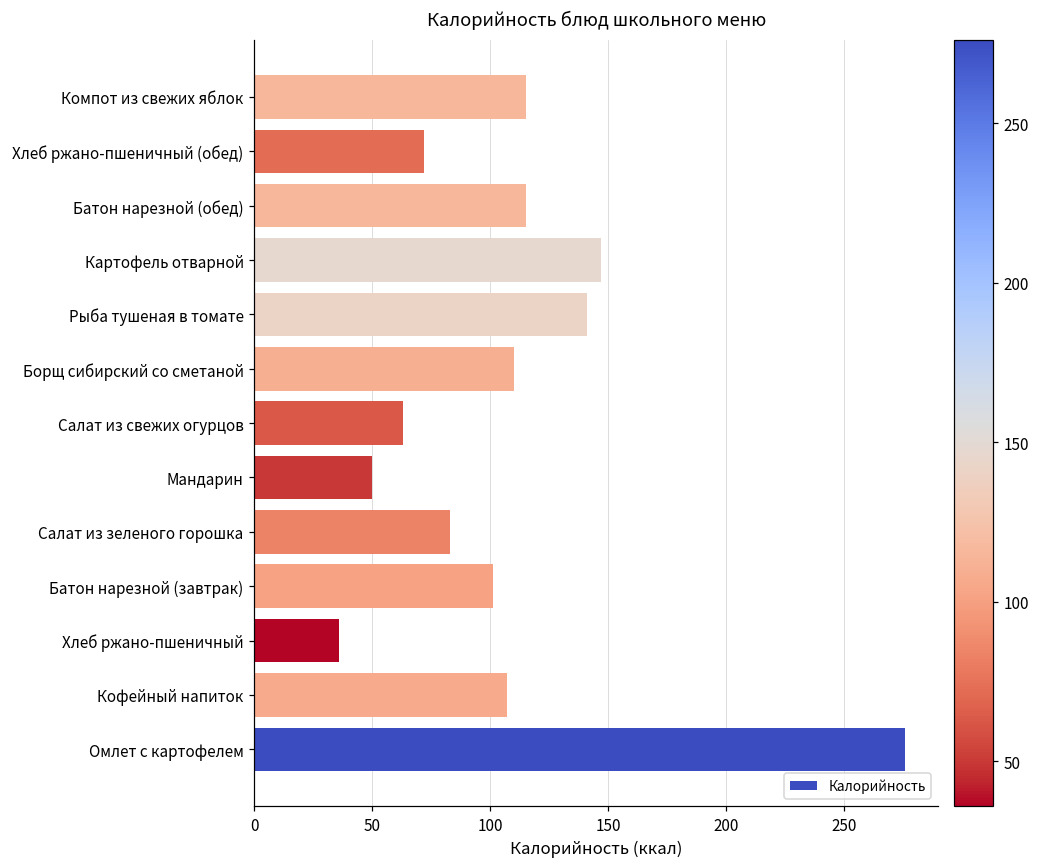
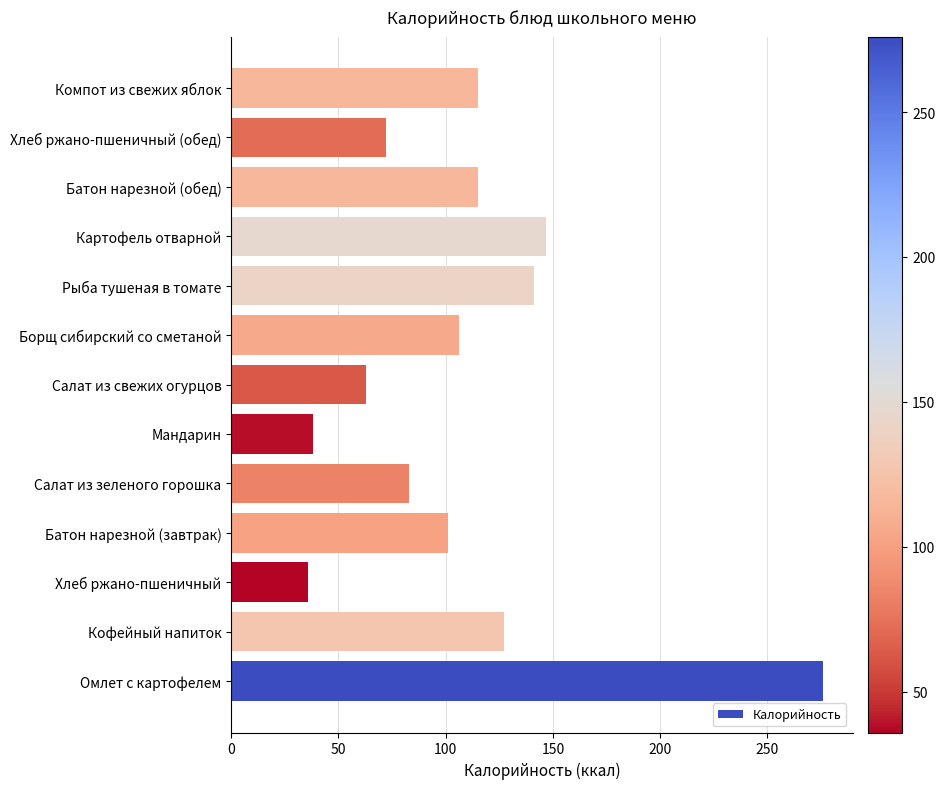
Борщ сибирский со сметаной: 110 -> 106
Мандарин: 50 -> 38
Кофейный напиток: 107 -> 127
